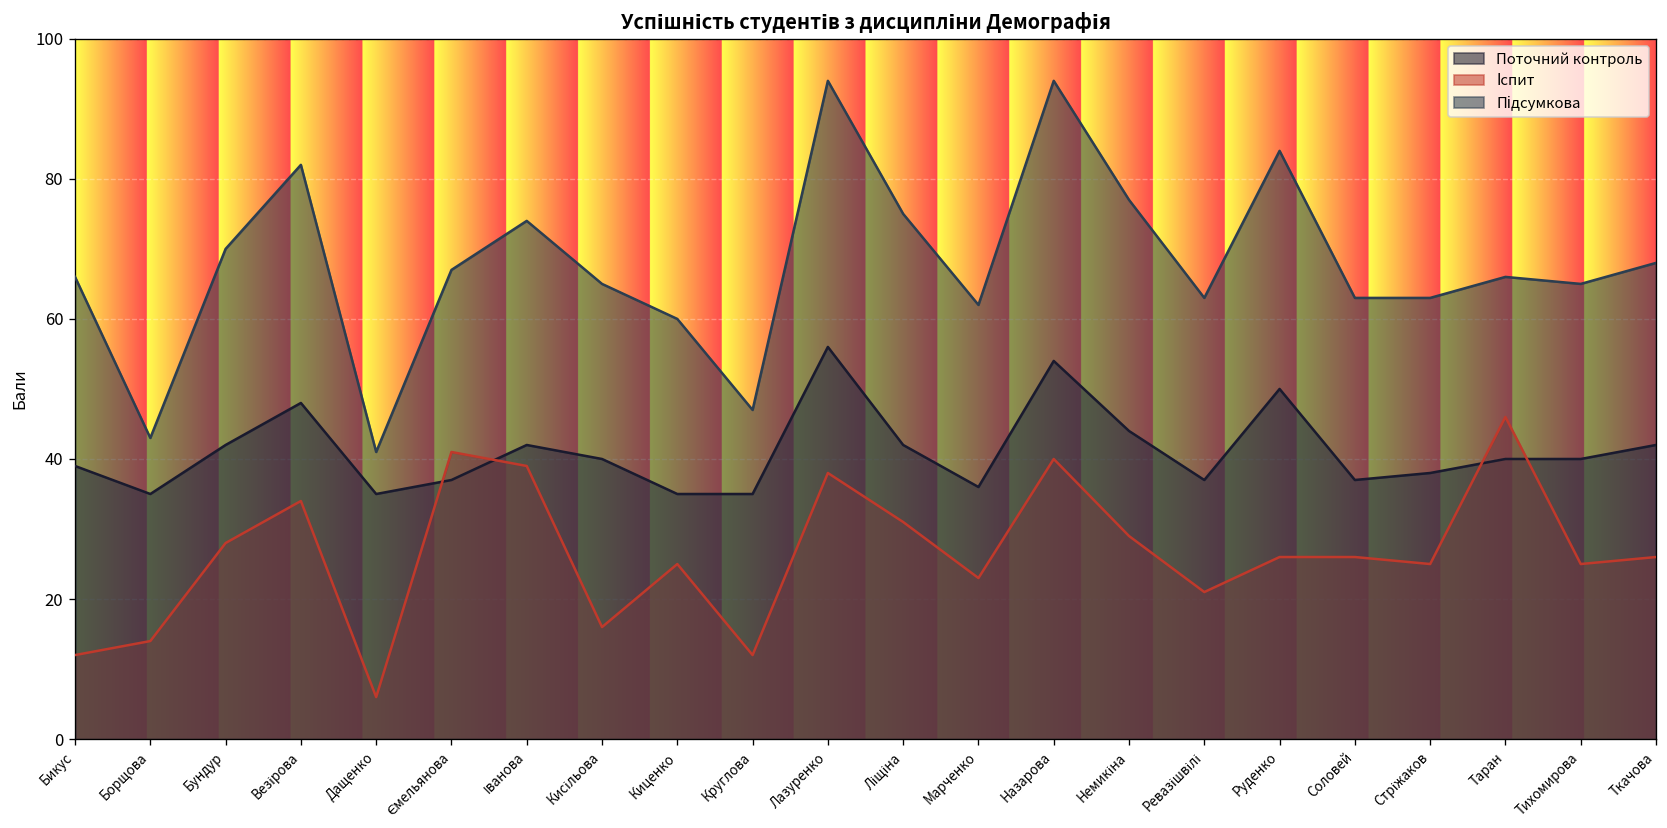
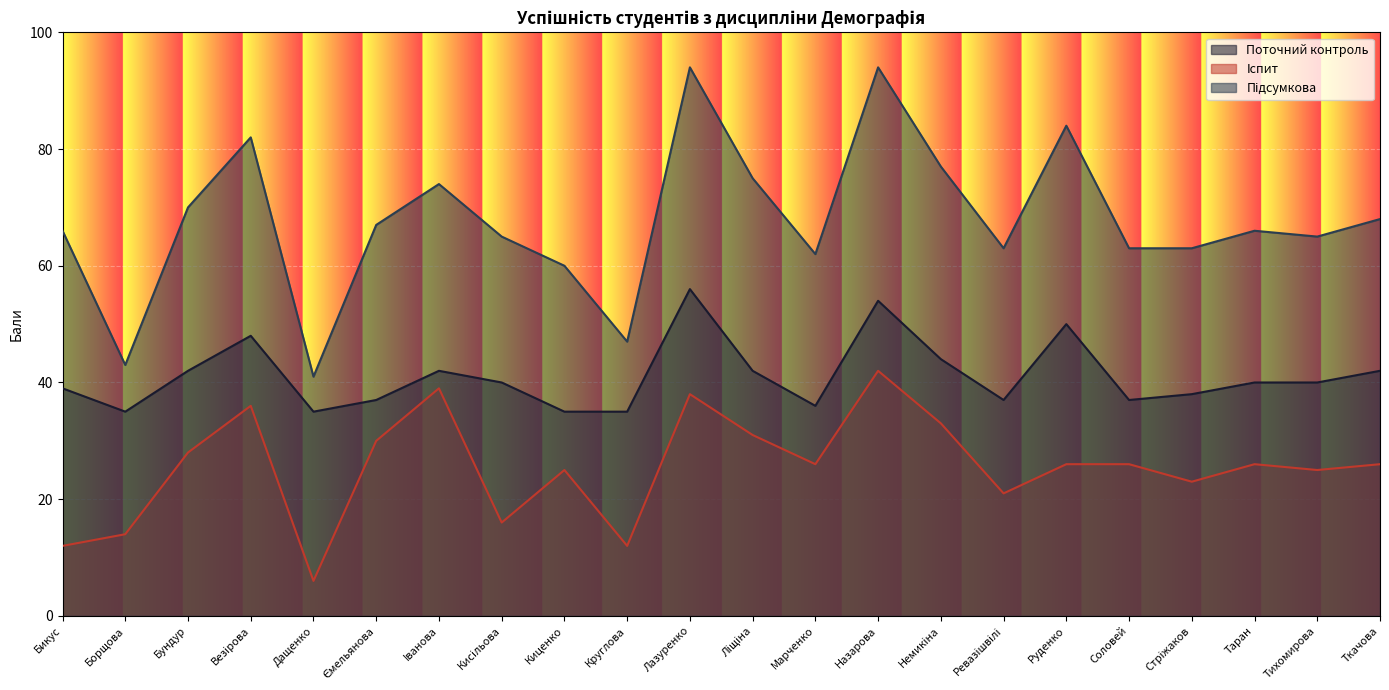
Іспит, Везірова: 34 -> 36
Іспит, Ємельянова: 41 -> 30
Іспит, Марченко: 23 -> 26
Іспит, Назарова: 40 -> 42
Іспит, Немикіна: 29 -> 33
Іспит, Стріжаков: 25 -> 23
Іспит, Таран: 46 -> 26
